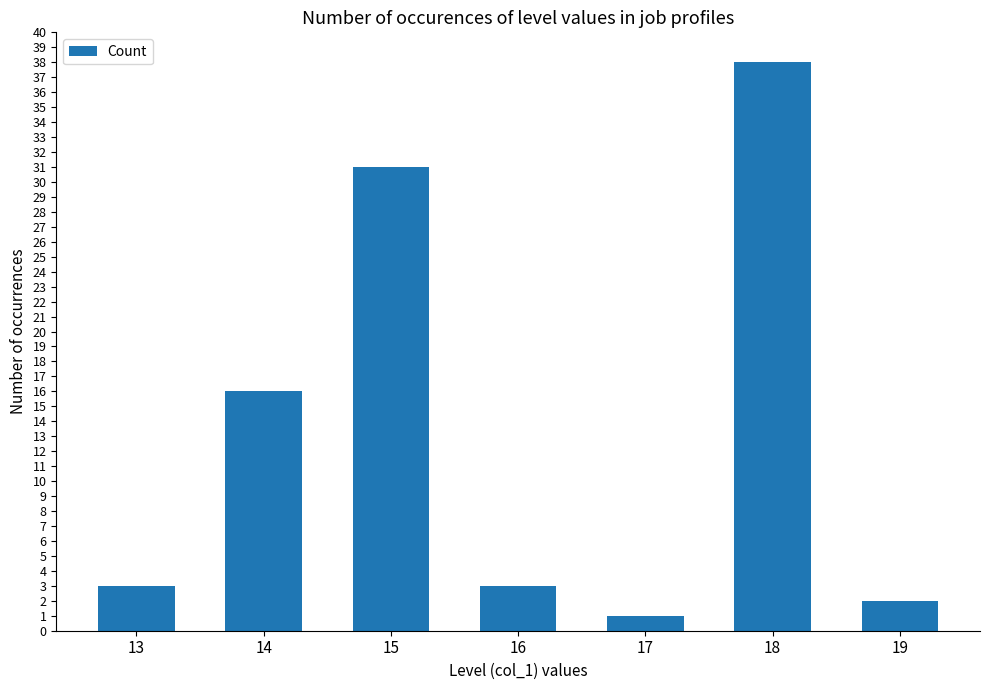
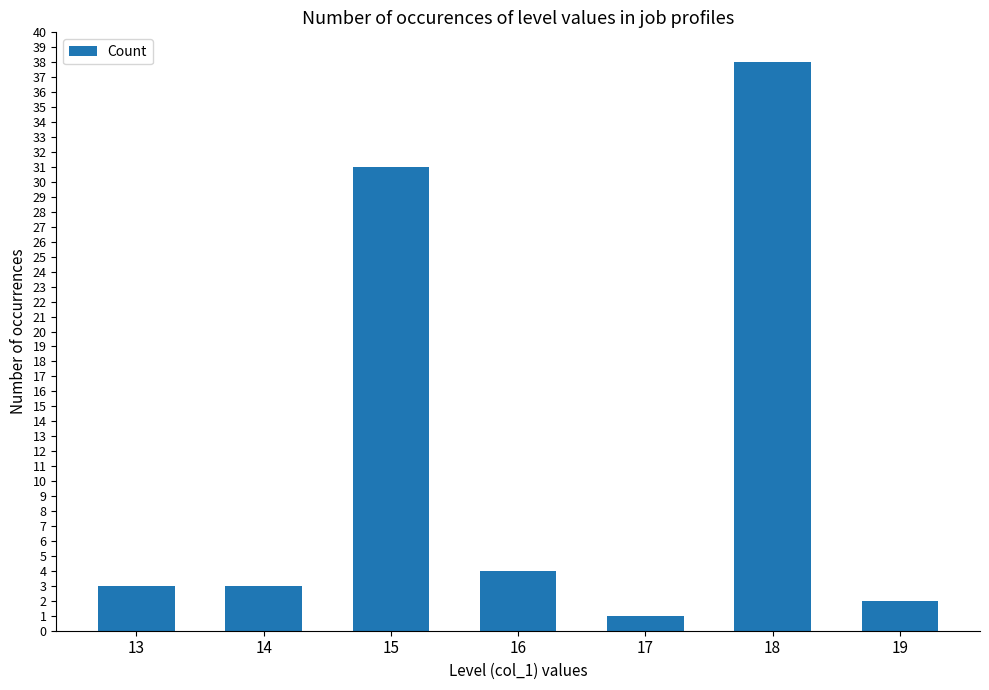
14: 16 -> 3
16: 3 -> 4
